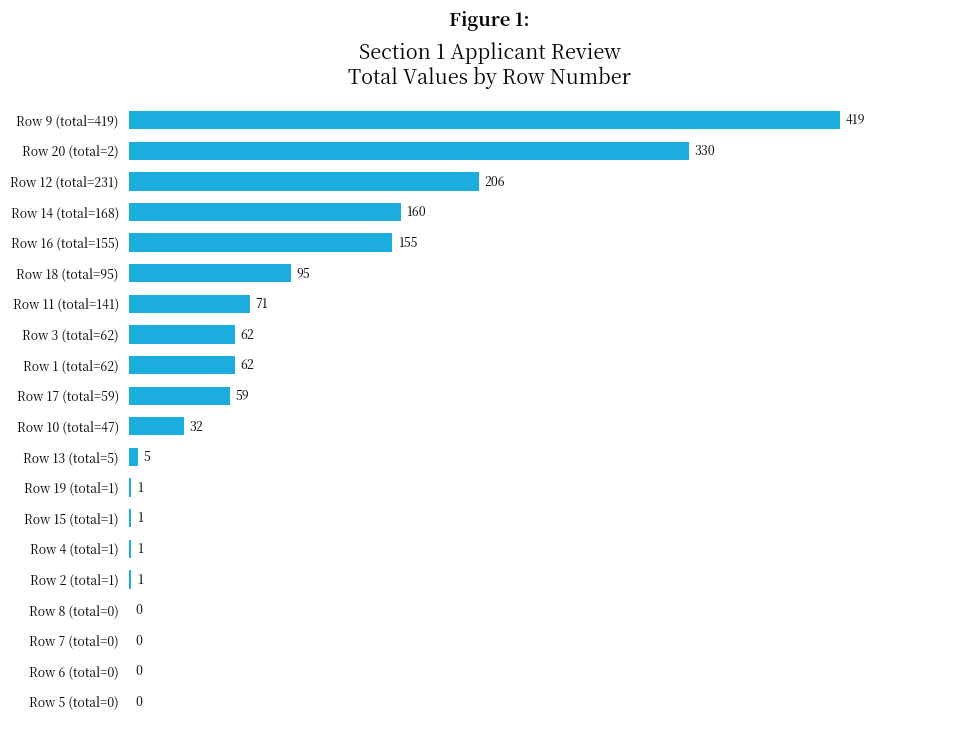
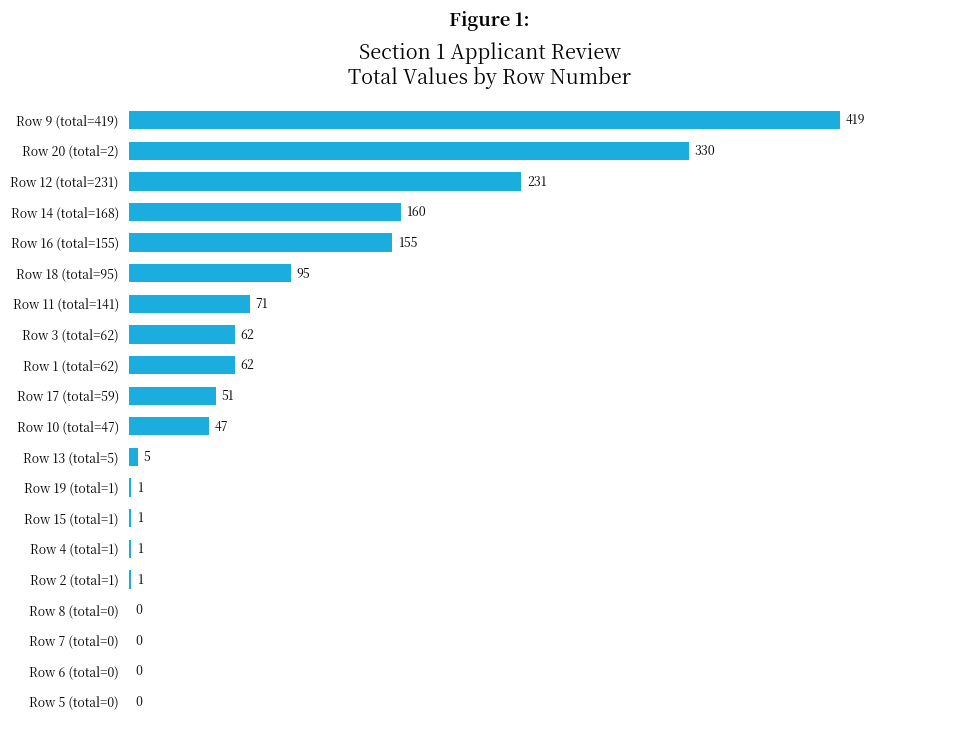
Row 12 (total=231): 206 -> 231
Row 17 (total=59): 59 -> 51
Row 10 (total=47): 32 -> 47
